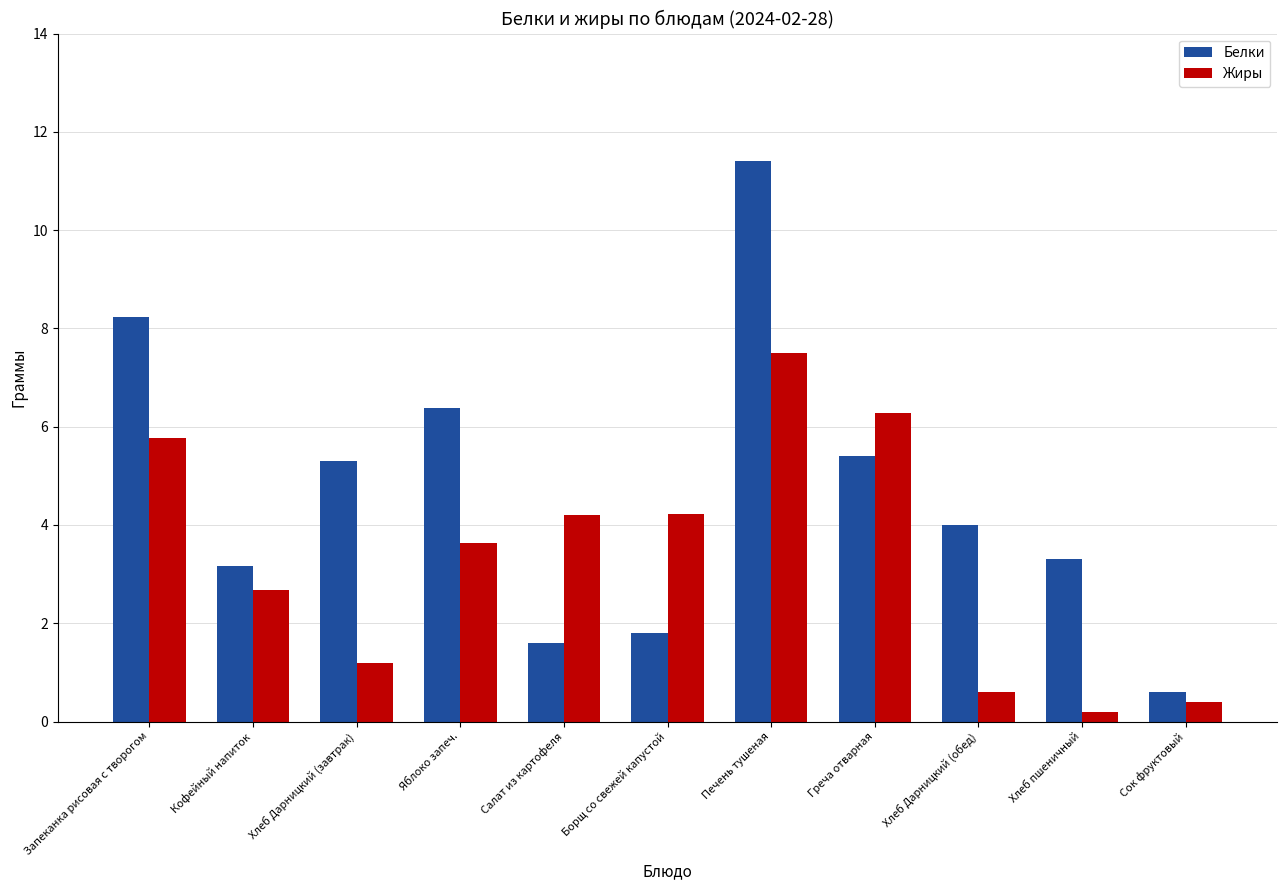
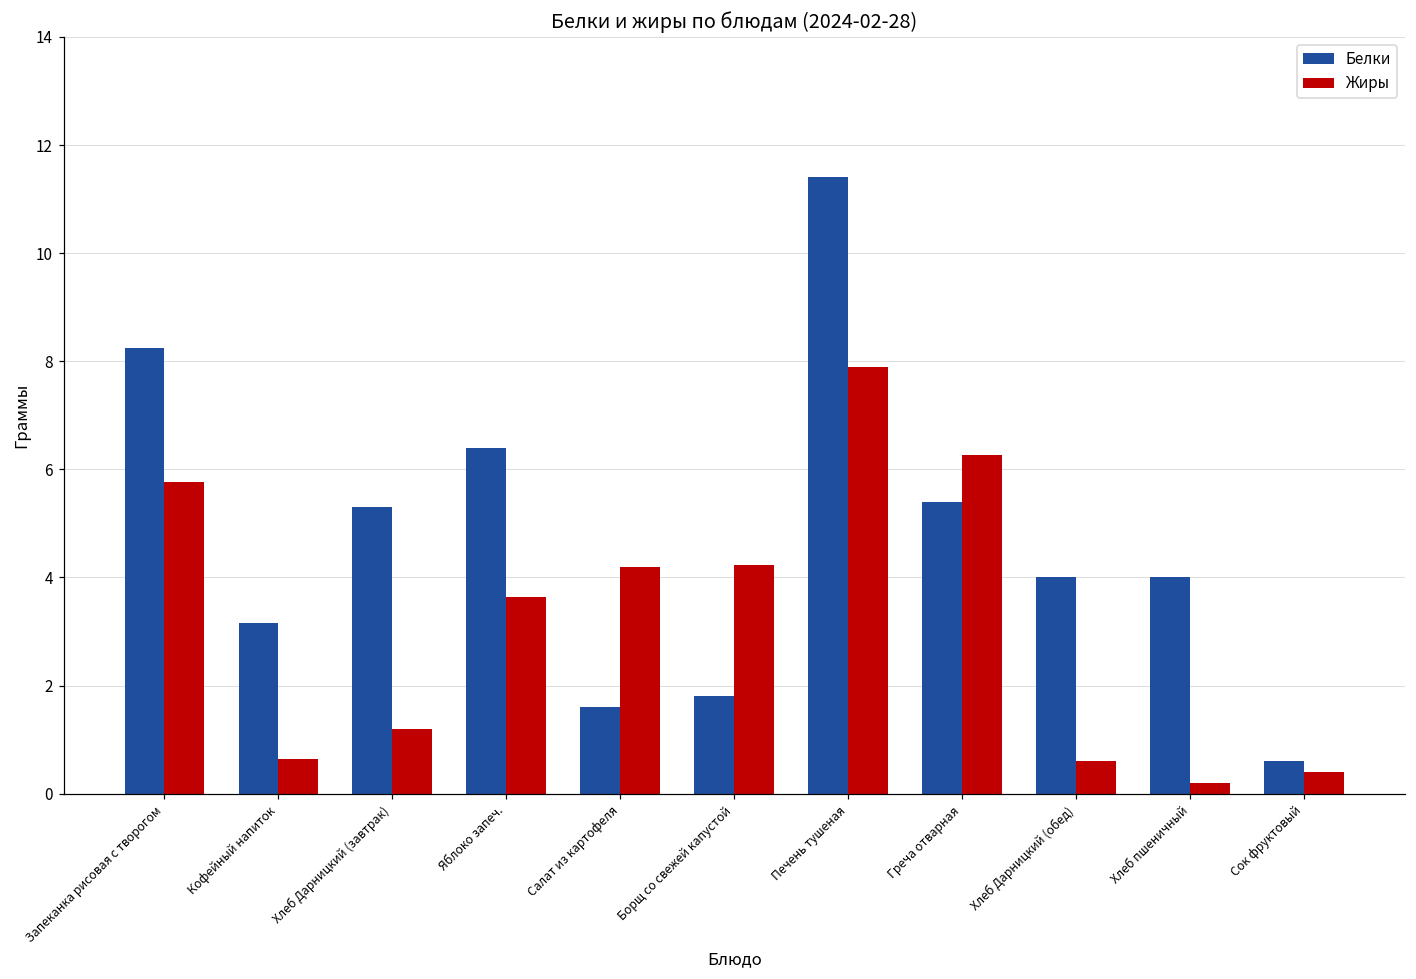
Жиры, Кофейный напиток: 2.7 -> 0.7
Жиры, Печень тушеная: 7.5 -> 7.9
Белки, Хлеб пшеничный: 3.3 -> 4.0
